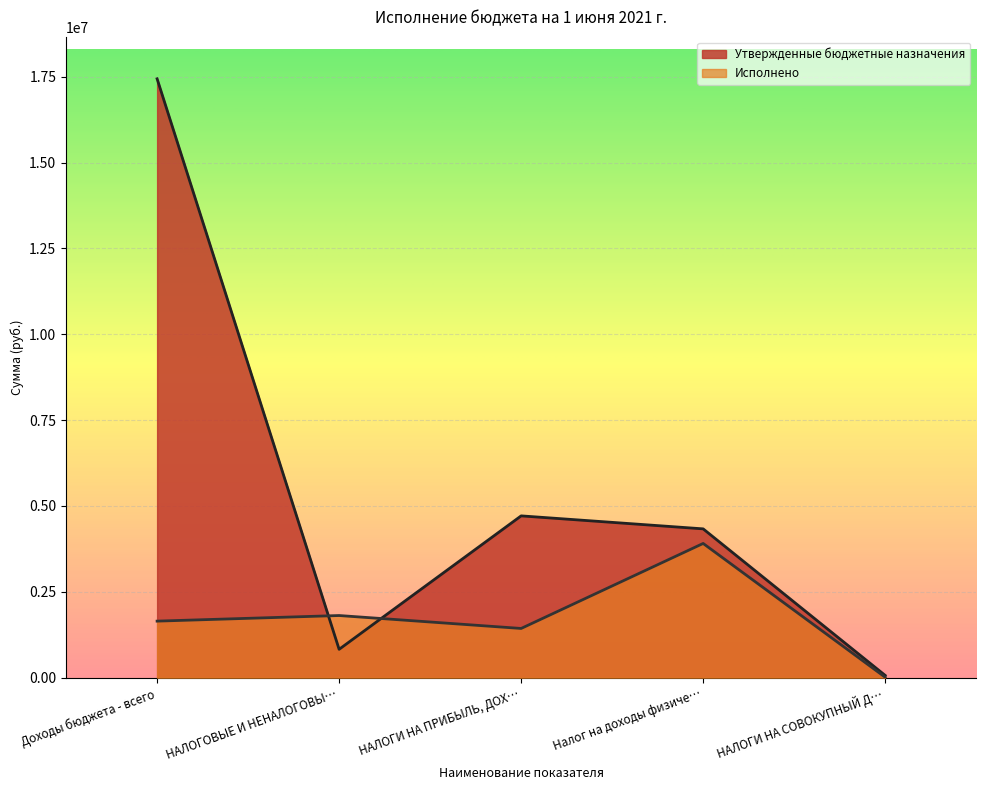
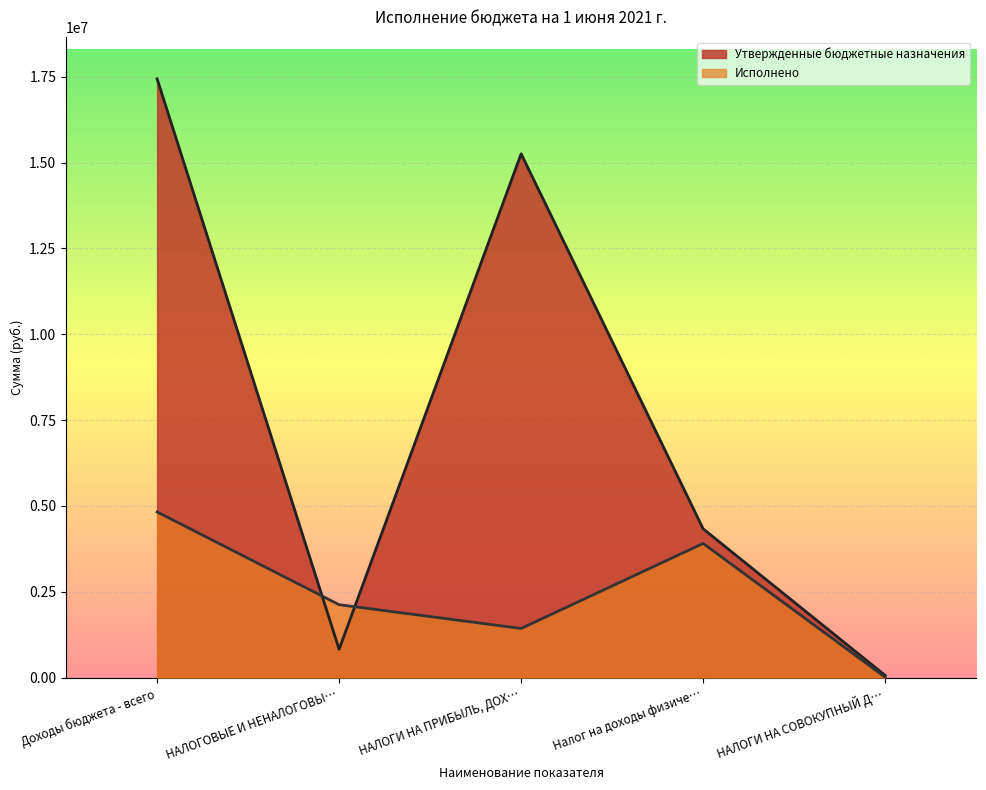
Исполнено, Доходы бюджета - всего: 1600000 -> 4800000
Исполнено, НАЛОГОВЫЕ И НЕНАЛОГОВЫ…: 1800000 -> 2100000
Утвержденные бюджетные назначения, НАЛОГИ НА ПРИБЫЛЬ, ДОХ…: 4700000 -> 15300000
